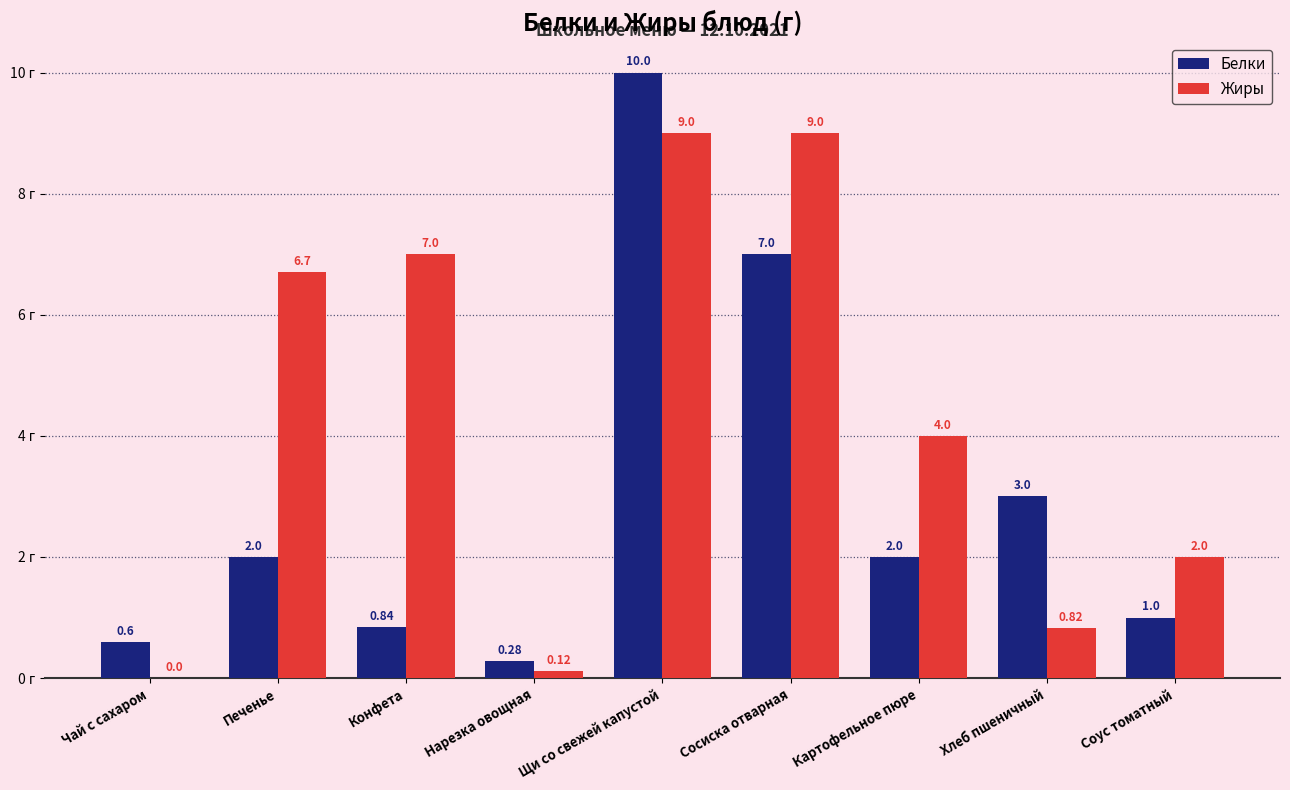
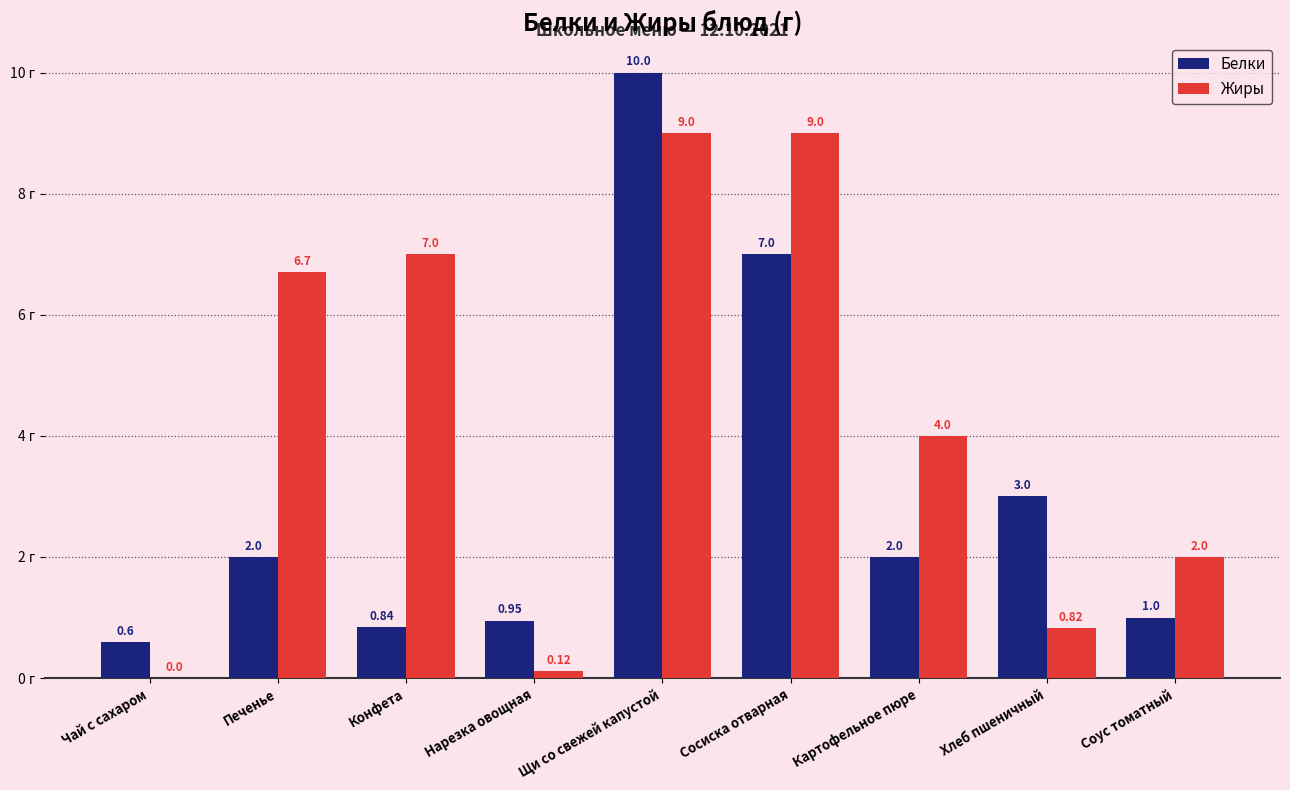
Белки, Нарезка овощная: 0.28 -> 0.95
